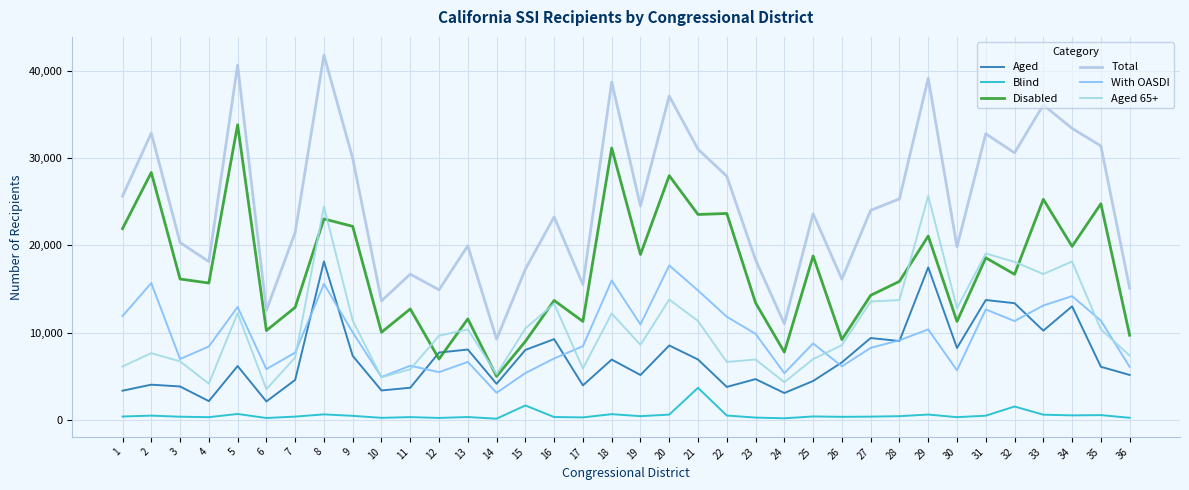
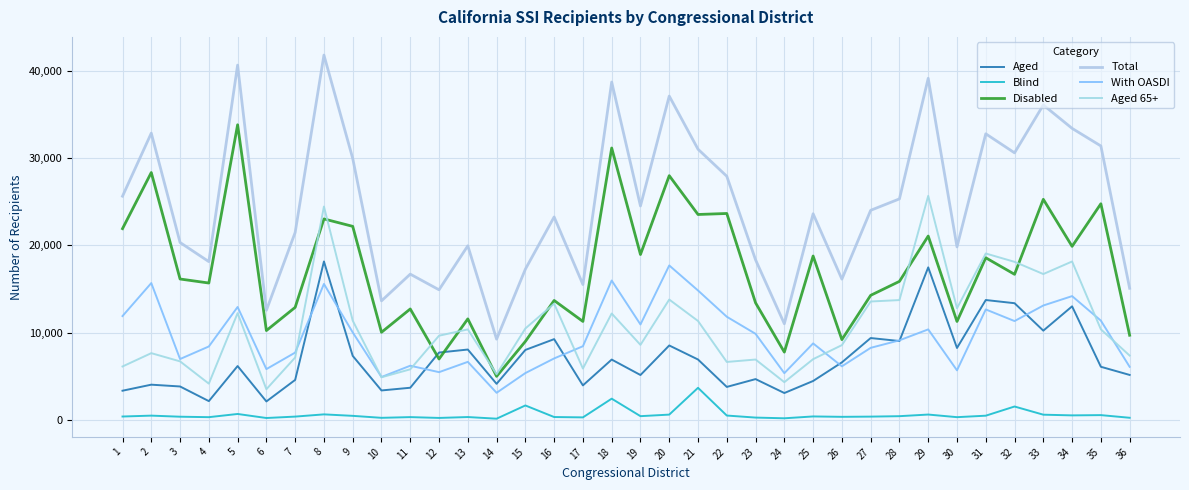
Blind, 18: 1,000 -> 2,000
